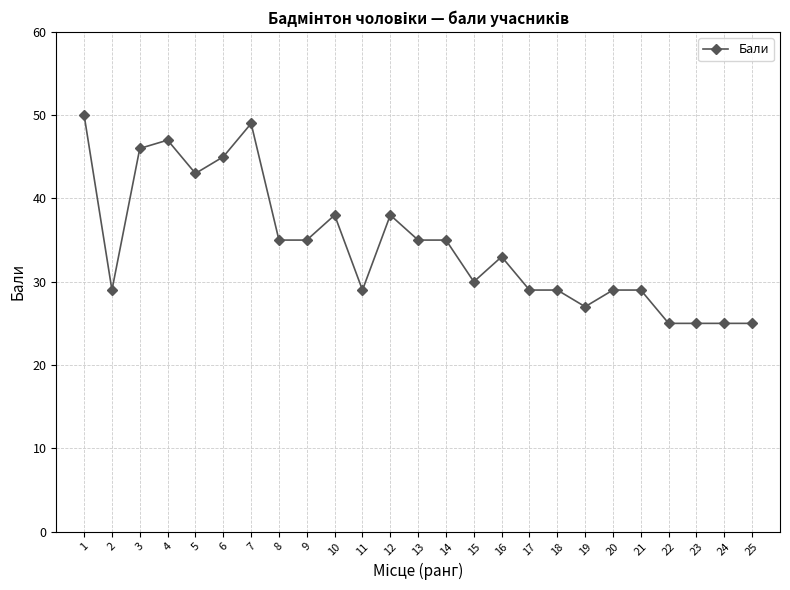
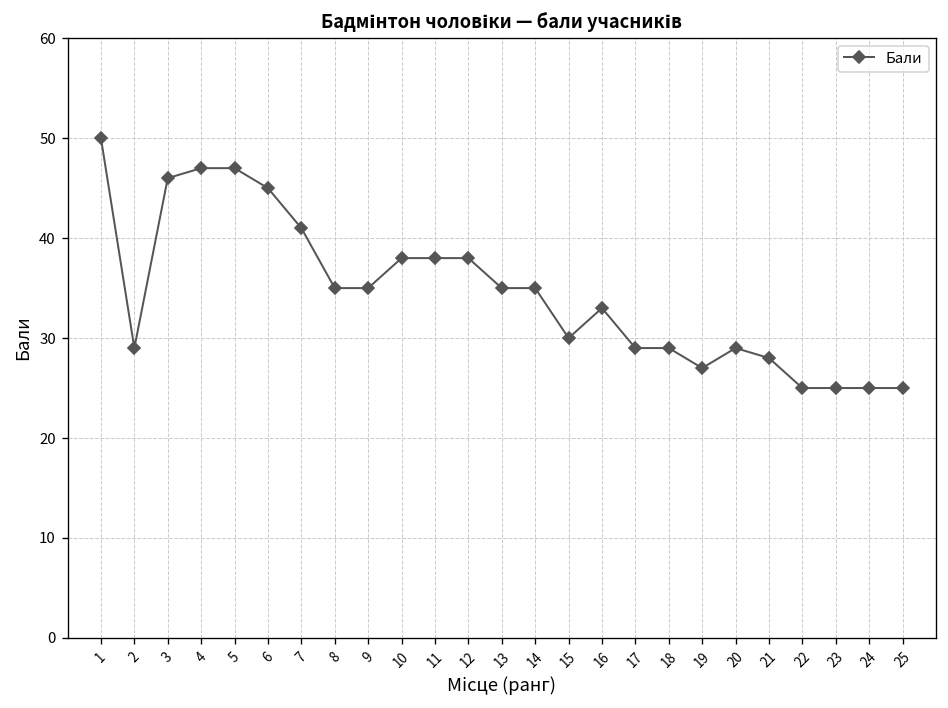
5: 43 -> 47
7: 49 -> 41
11: 29 -> 38
21: 29 -> 28
